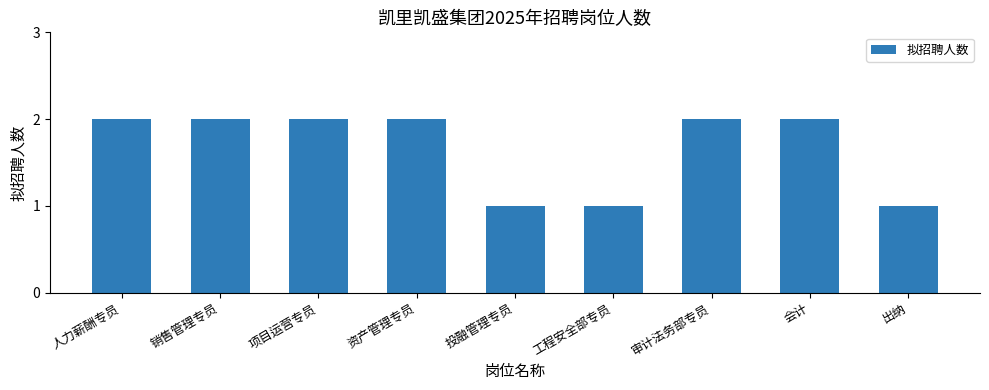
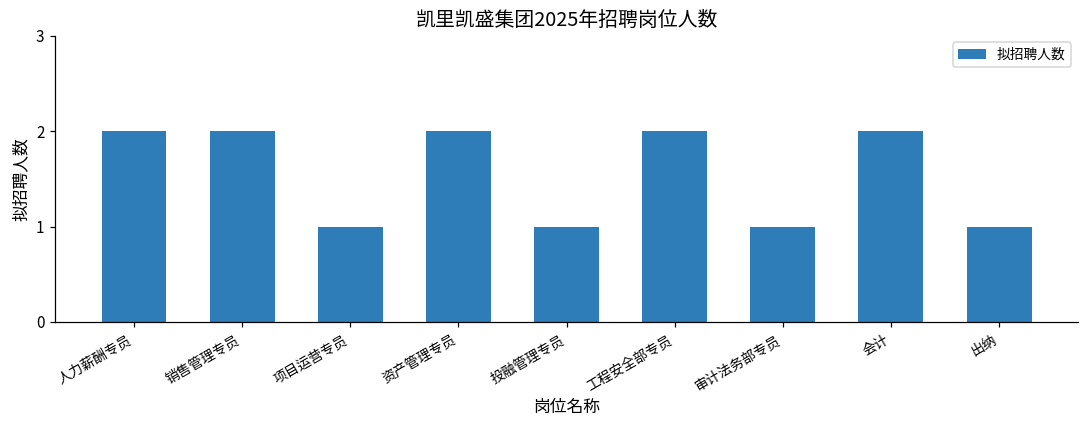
项目运营专员: 2 -> 1
工程安全部专员: 1 -> 2
审计法务部专员: 2 -> 1
